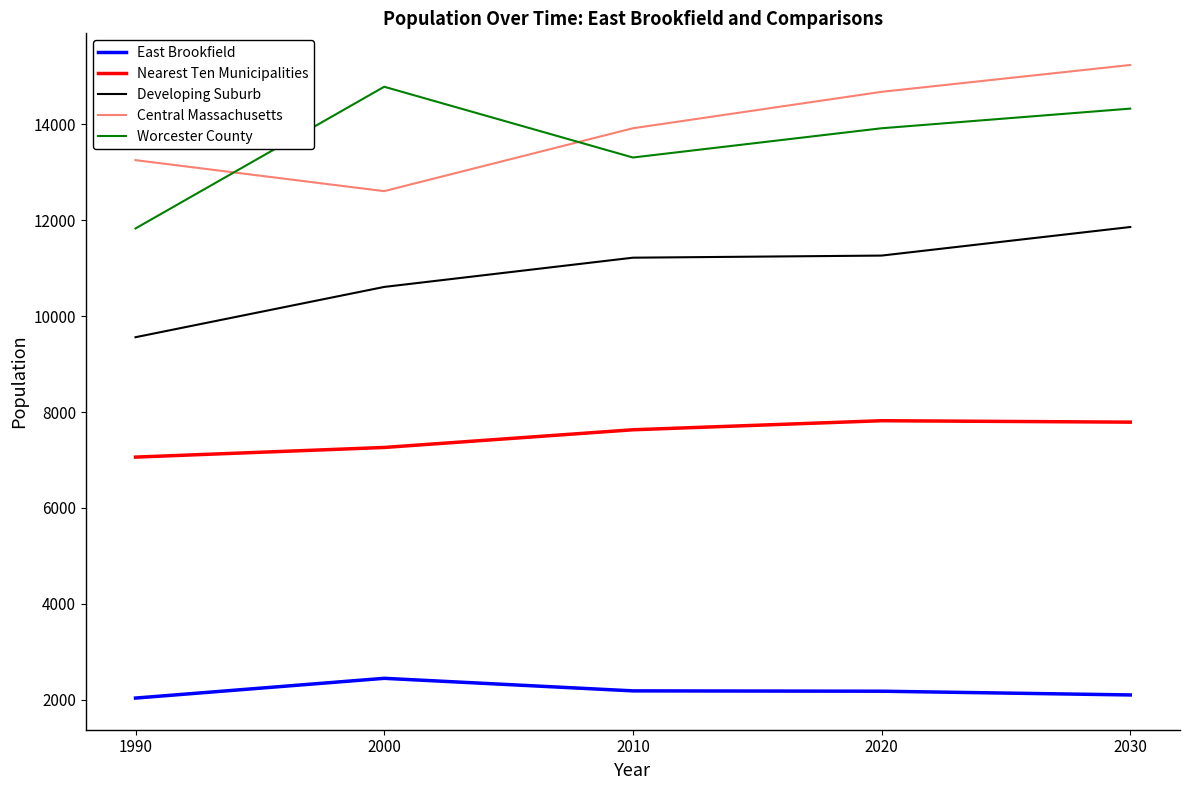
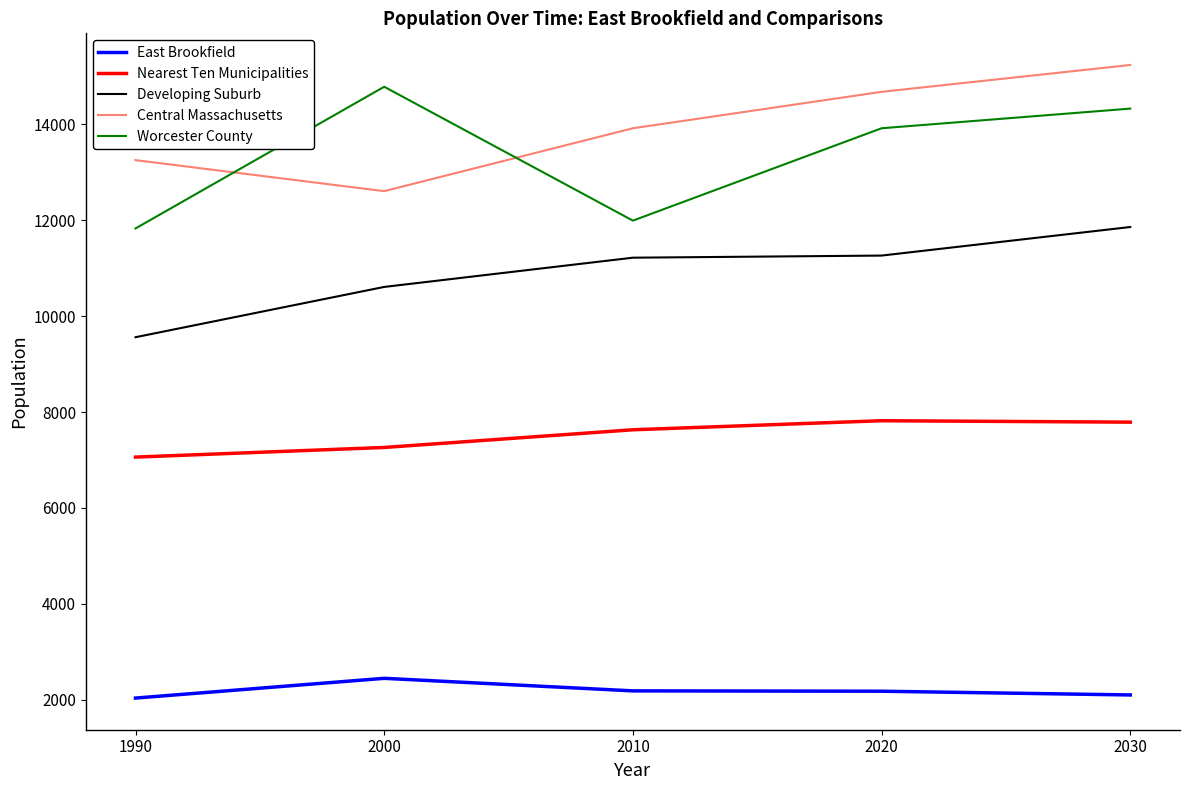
Worcester County, 2010: 13300 -> 12000
